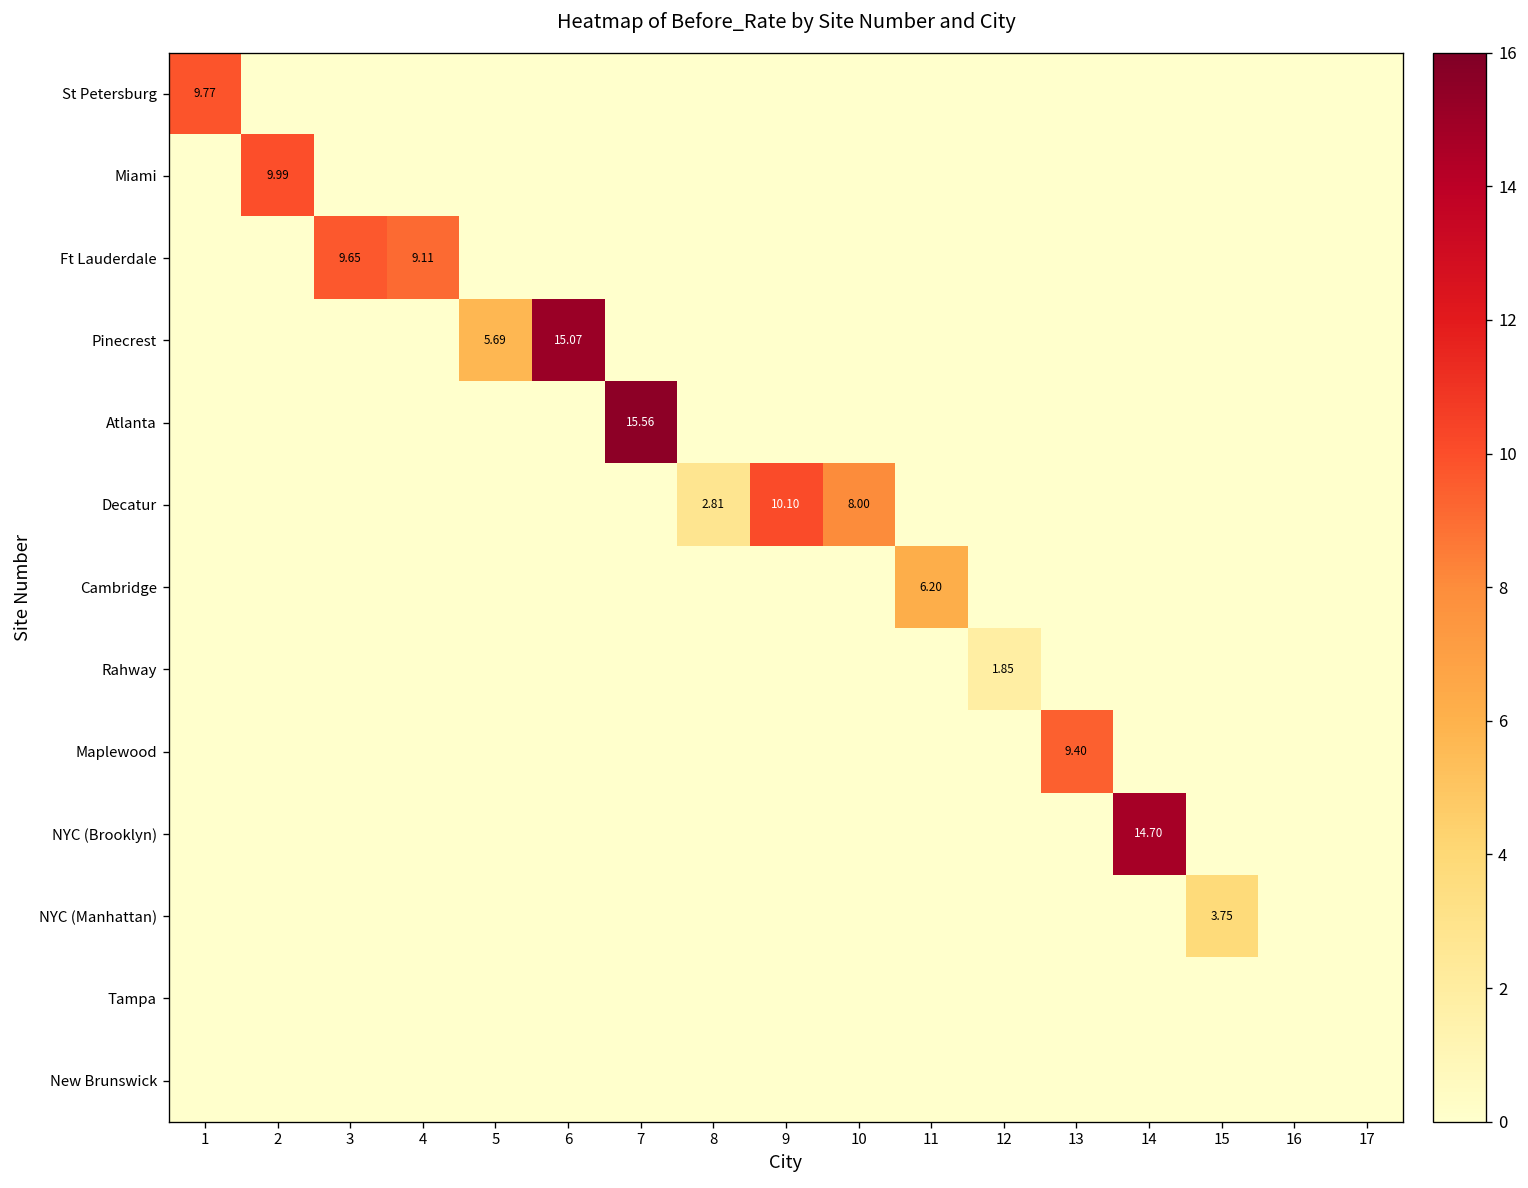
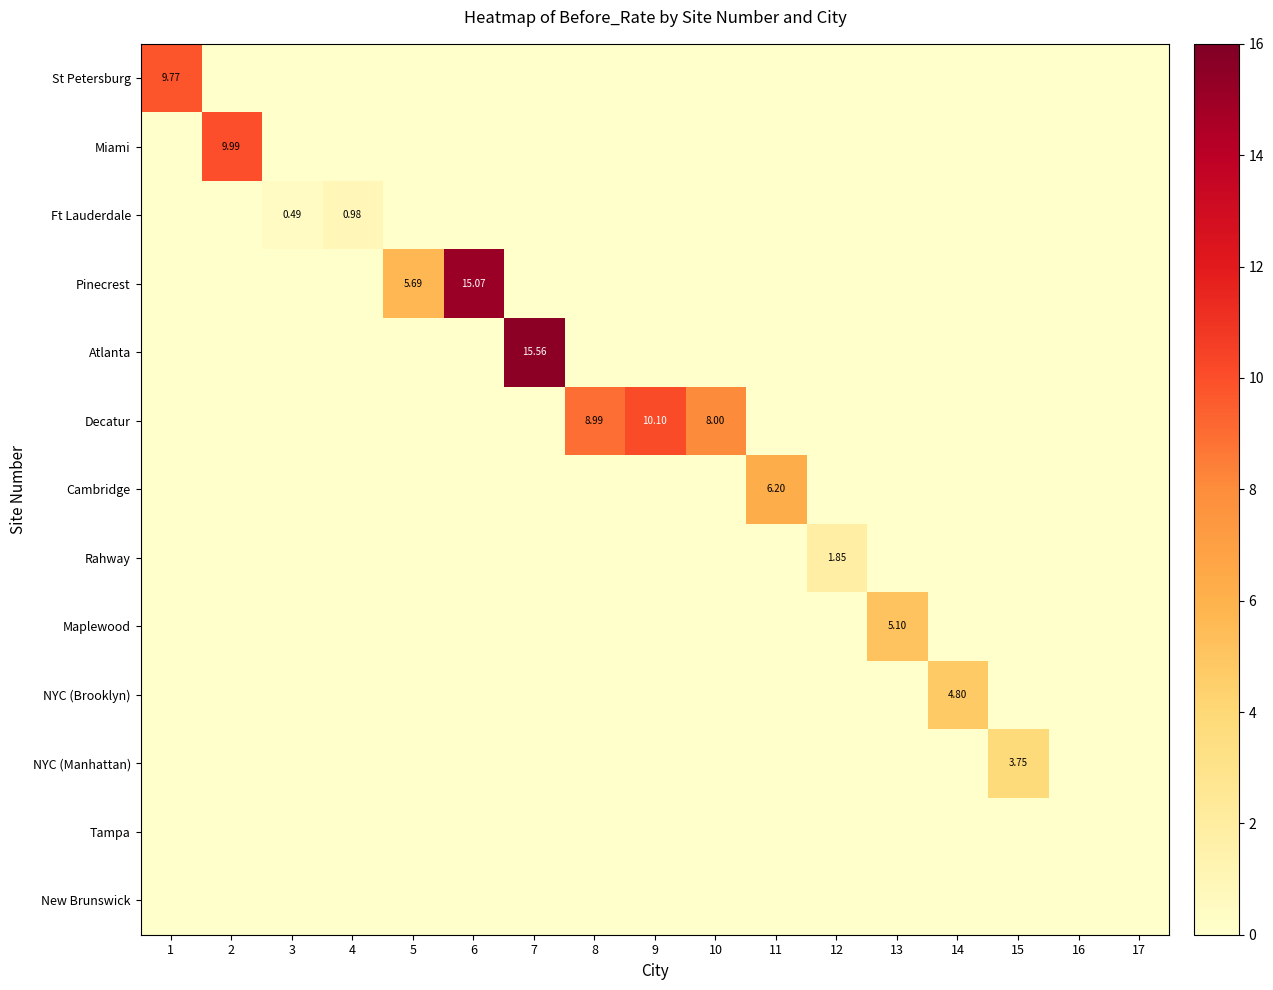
Ft Lauderdale, 3: 9.65 -> 0.49
Ft Lauderdale, 4: 9.11 -> 0.98
Decatur, 8: 2.81 -> 8.99
Maplewood, 13: 9.40 -> 5.10
NYC (Brooklyn), 14: 14.70 -> 4.80
